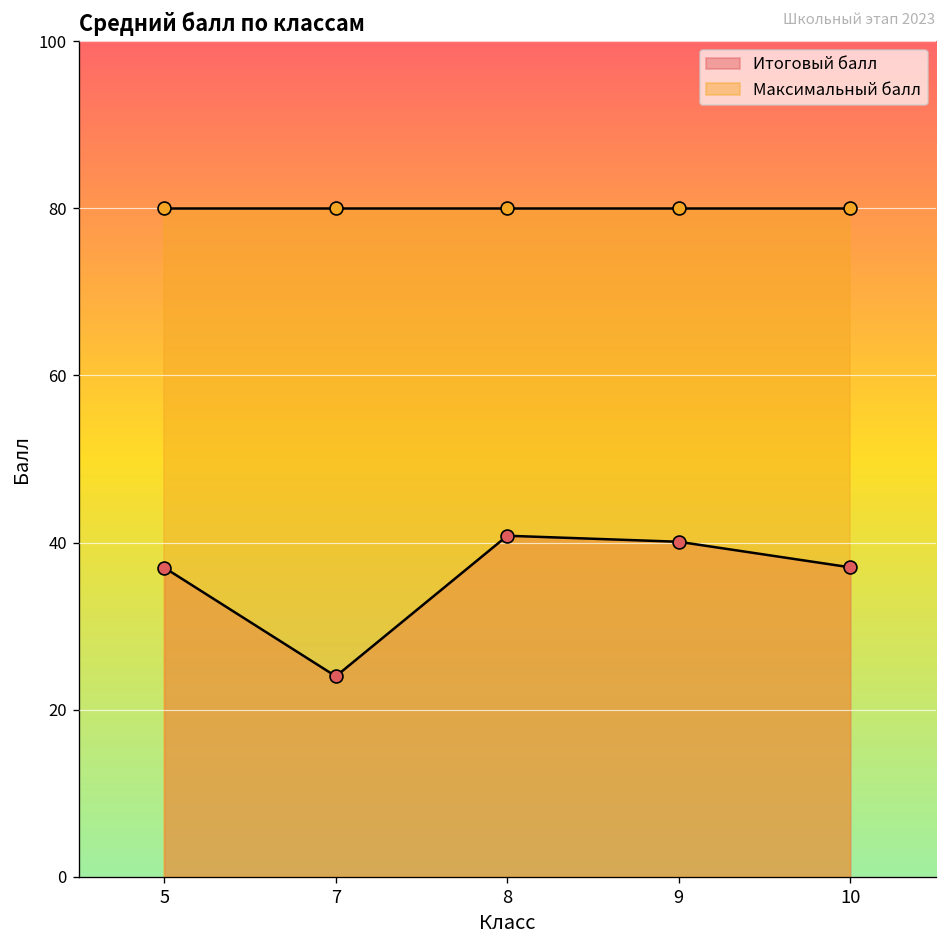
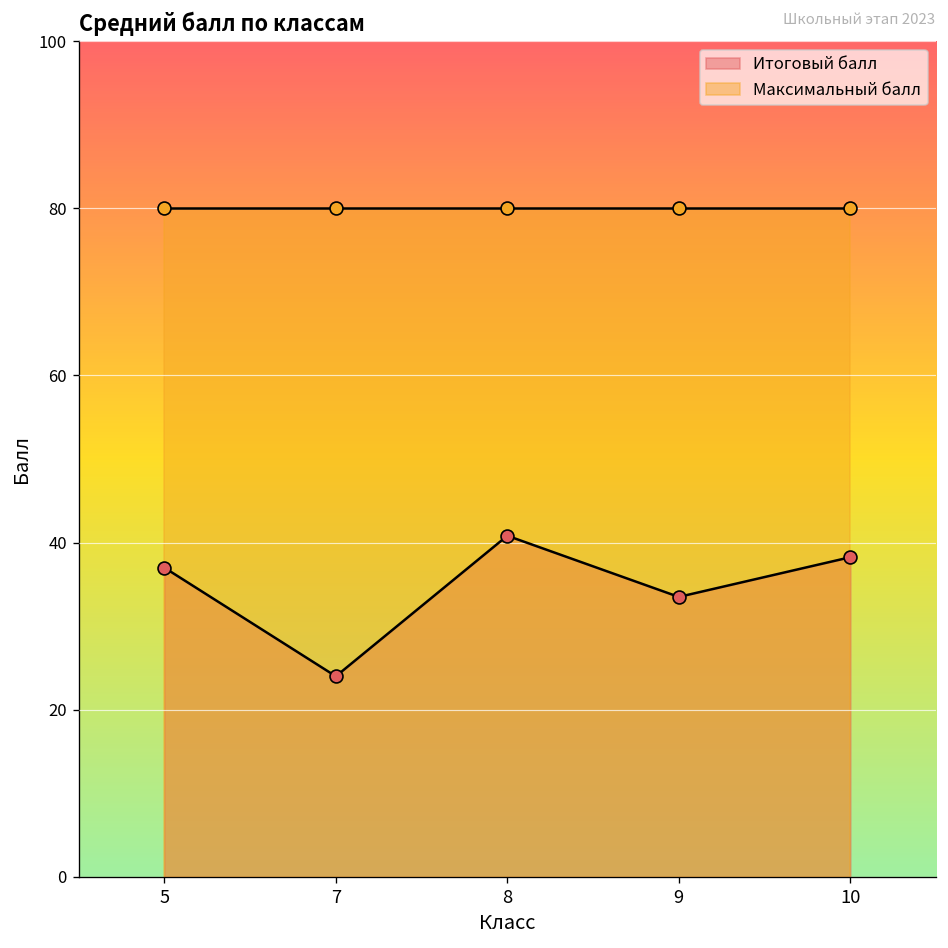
Итоговый балл, 9: 40 -> 34
Итоговый балл, 10: 37 -> 38
